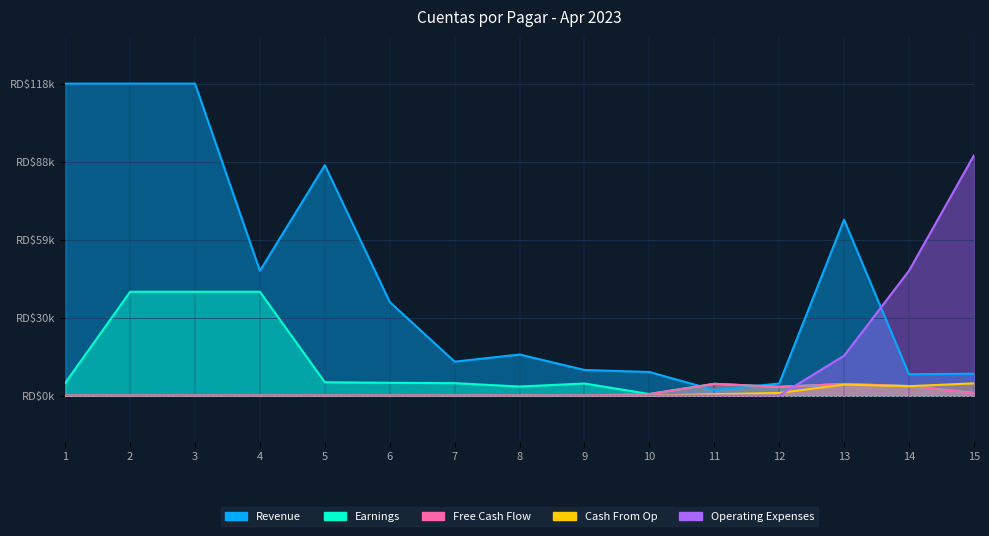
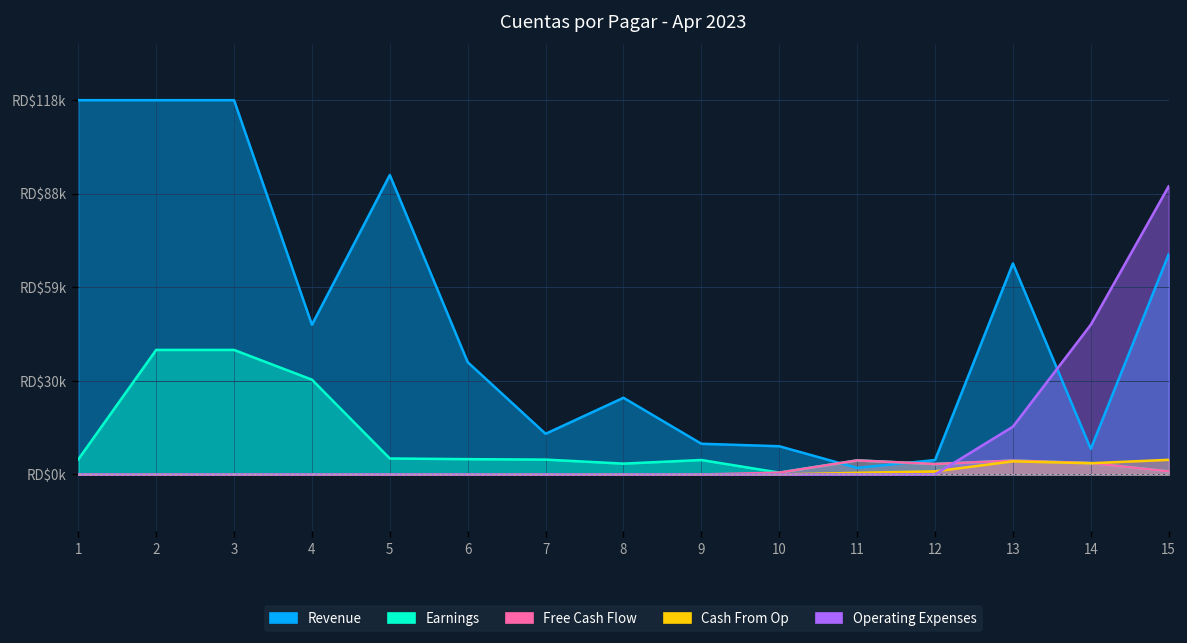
Earnings, 4: RD$39000 -> RD$30000
Revenue, 5: RD$87000 -> RD$94000
Revenue, 8: RD$16000 -> RD$24000
Revenue, 15: RD$8000 -> RD$69000
